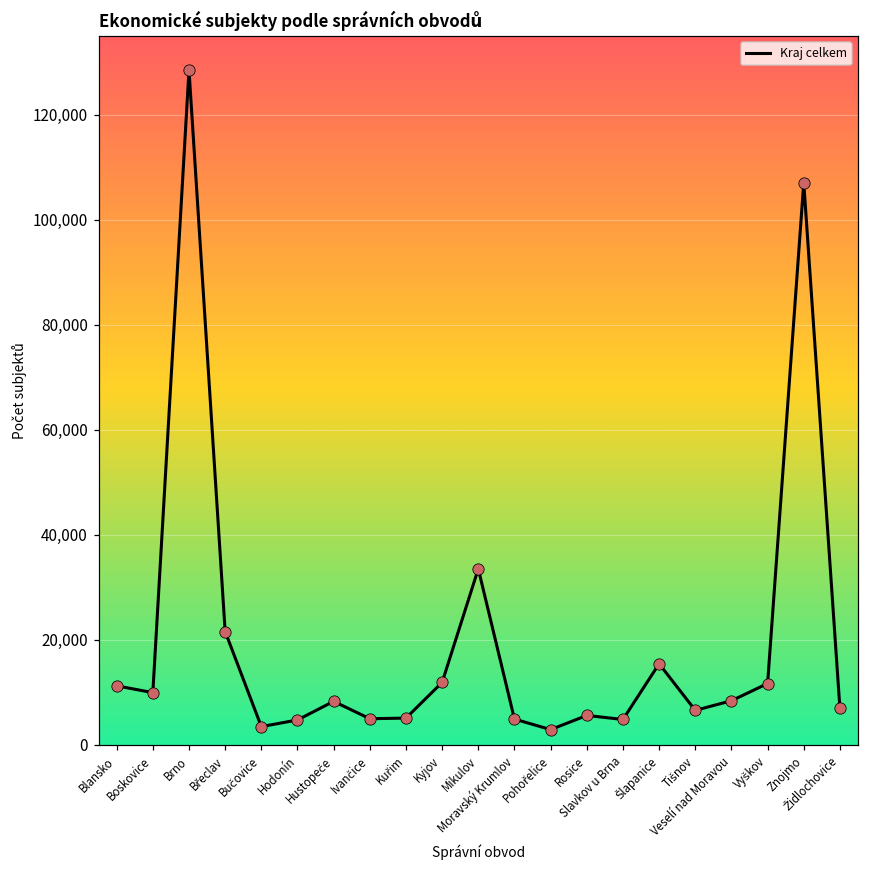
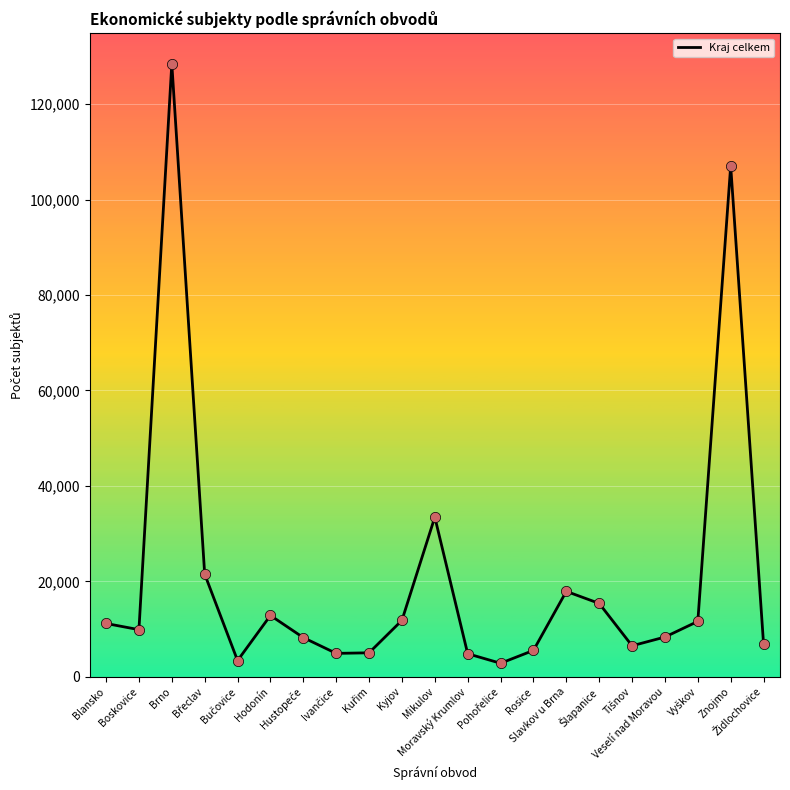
Hodonín: 5,000 -> 13,000
Slavkov u Brna: 5,000 -> 18,000
